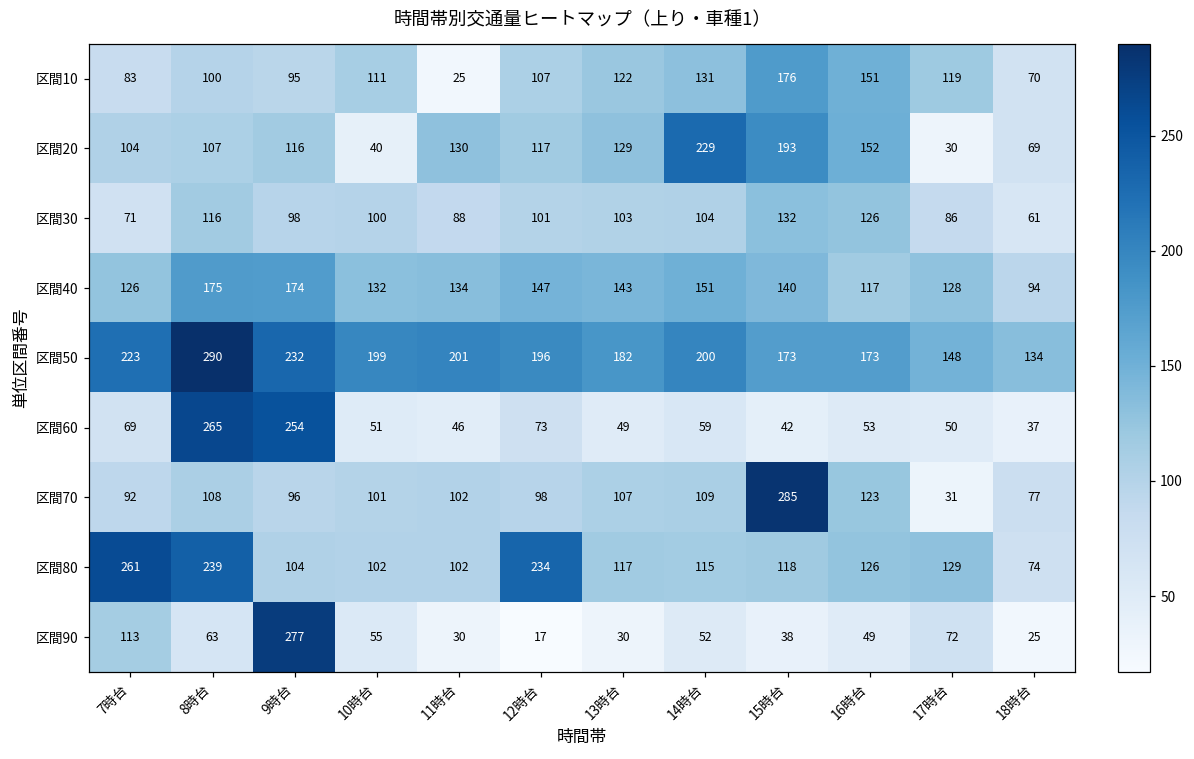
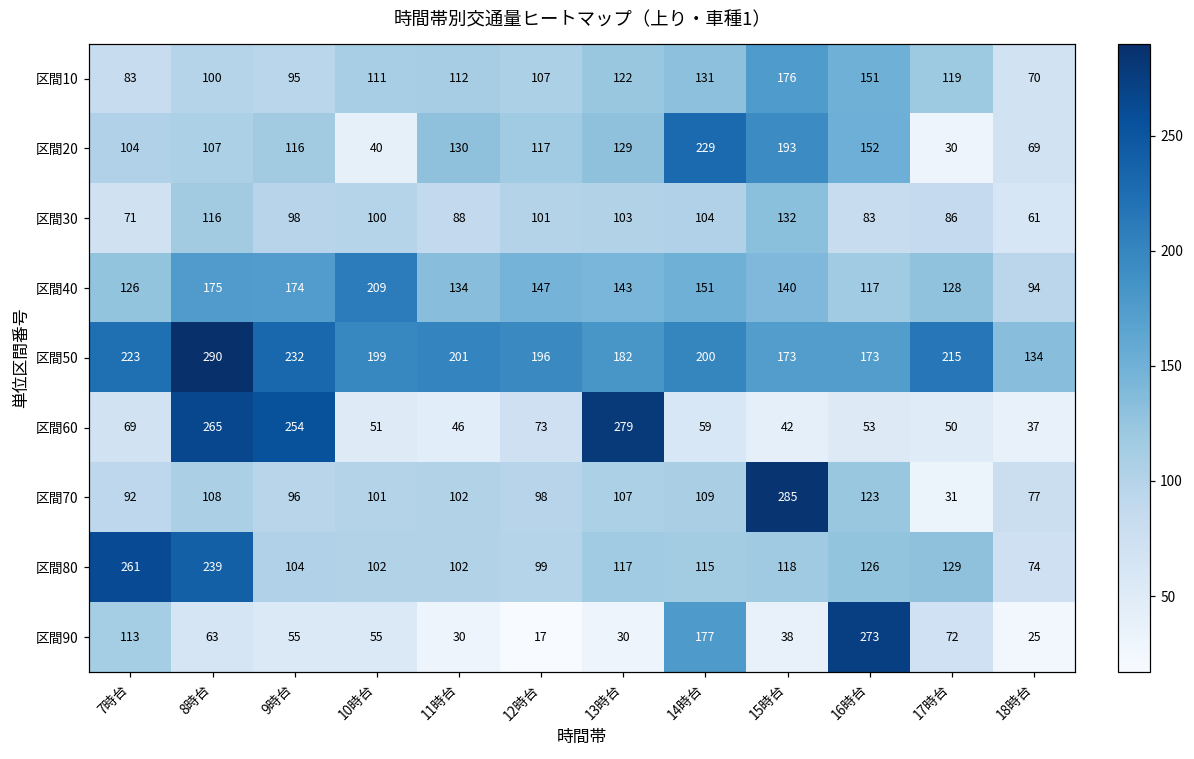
区間10, 11時台: 25 -> 112
区間30, 16時台: 126 -> 83
区間40, 10時台: 132 -> 209
区間50, 17時台: 148 -> 215
区間60, 13時台: 49 -> 279
区間80, 12時台: 234 -> 99
区間90, 9時台: 277 -> 55
区間90, 14時台: 52 -> 177
区間90, 16時台: 49 -> 273
